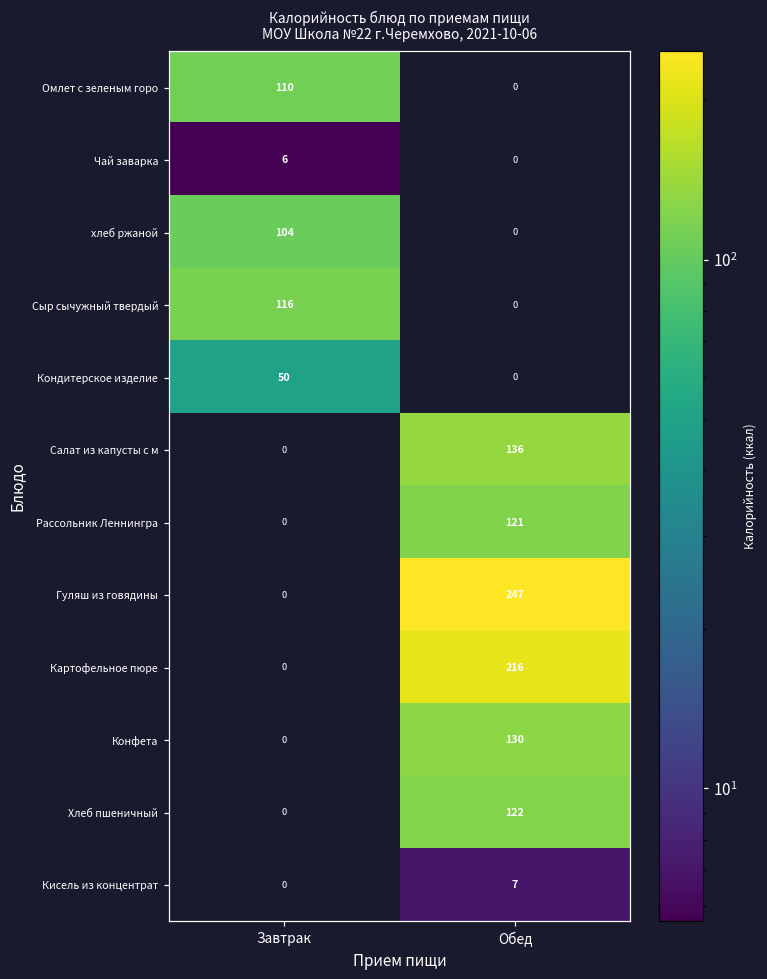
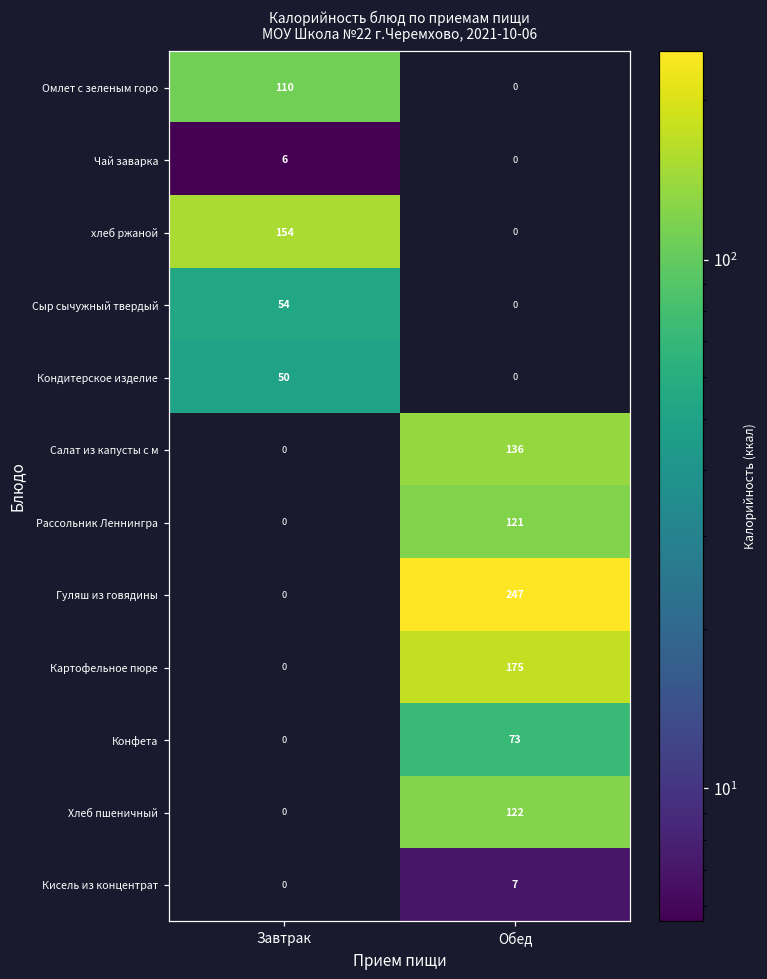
хлеб ржаной, Завтрак: 104 -> 154
Сыр сычужный твердый, Завтрак: 116 -> 54
Картофельное пюре, Обед: 216 -> 175
Конфета, Обед: 130 -> 73
